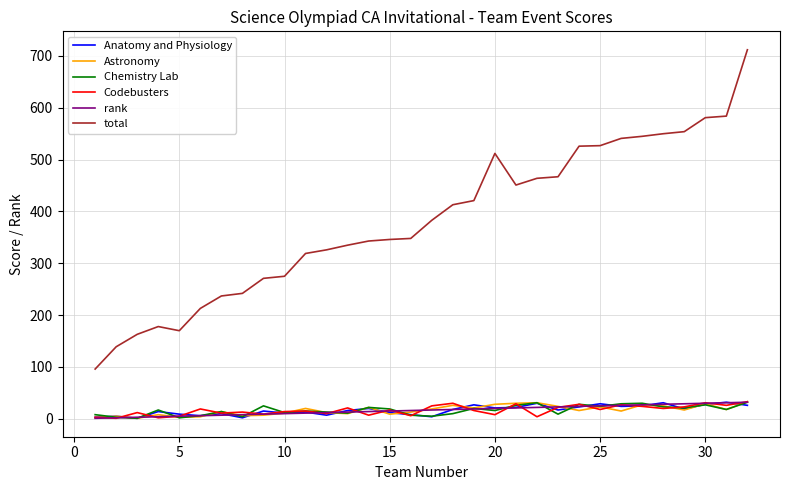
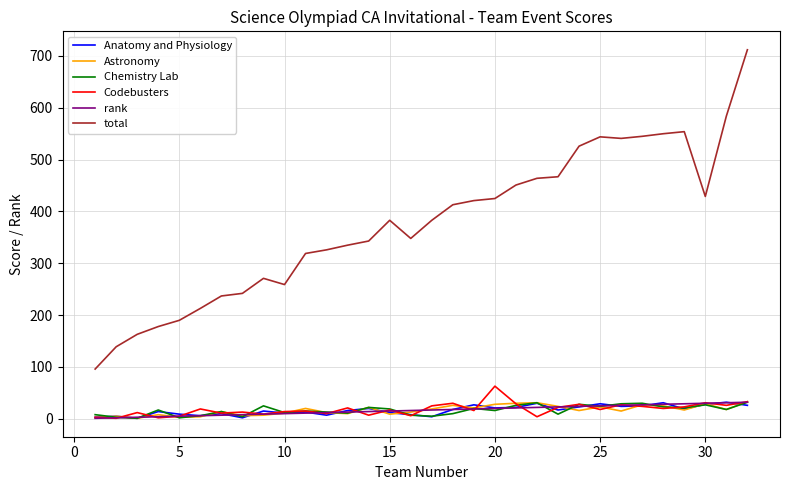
total, 5: 170 -> 190
total, 10: 280 -> 260
total, 15: 350 -> 380
Codebusters, 20: 10 -> 60
total, 20: 510 -> 430
total, 25: 530 -> 540
total, 30: 580 -> 430
